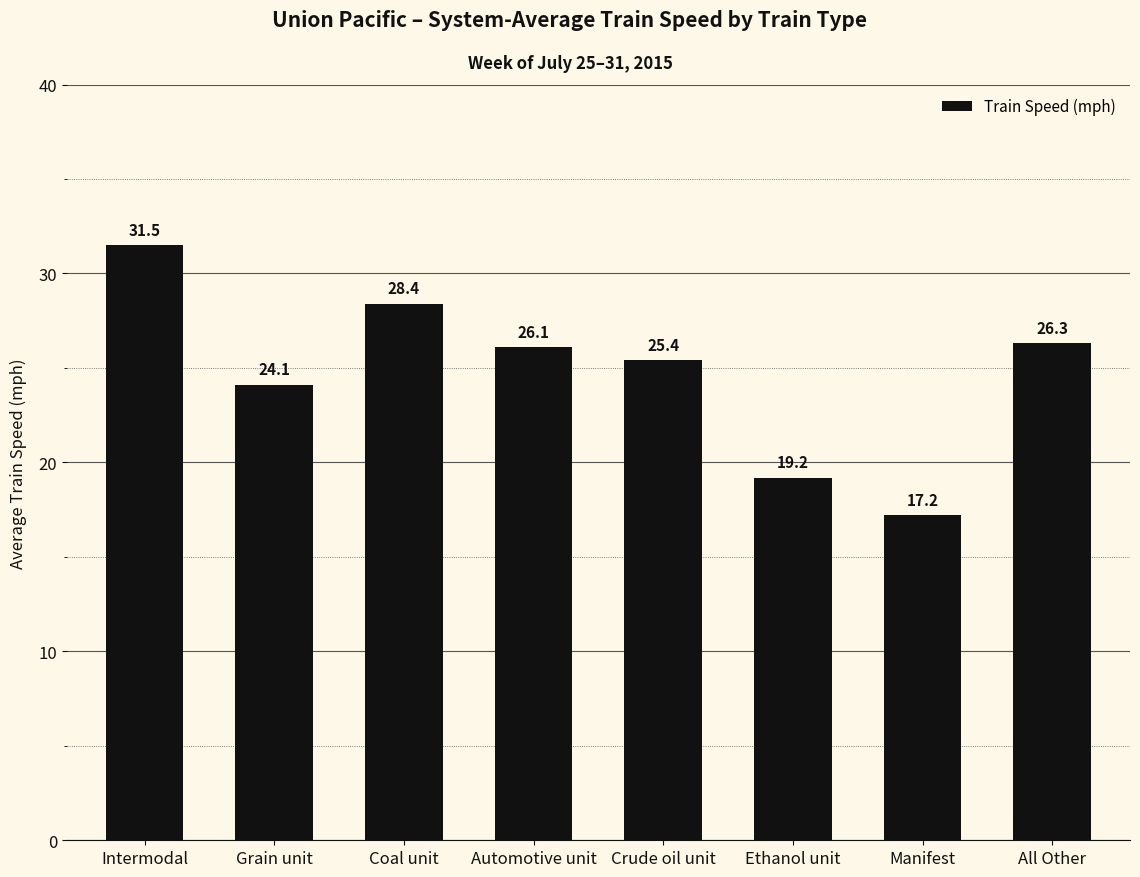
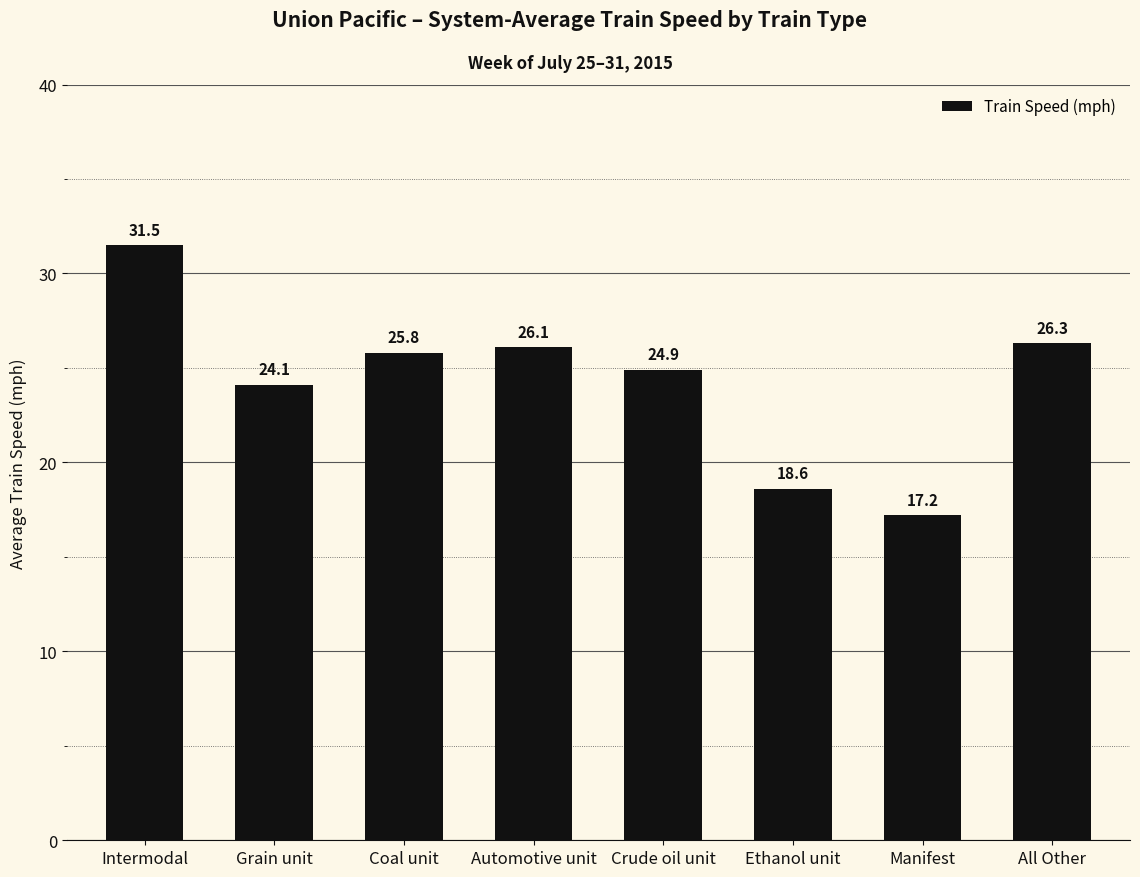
Coal unit: 28.4 -> 25.8
Crude oil unit: 25.4 -> 24.9
Ethanol unit: 19.2 -> 18.6
